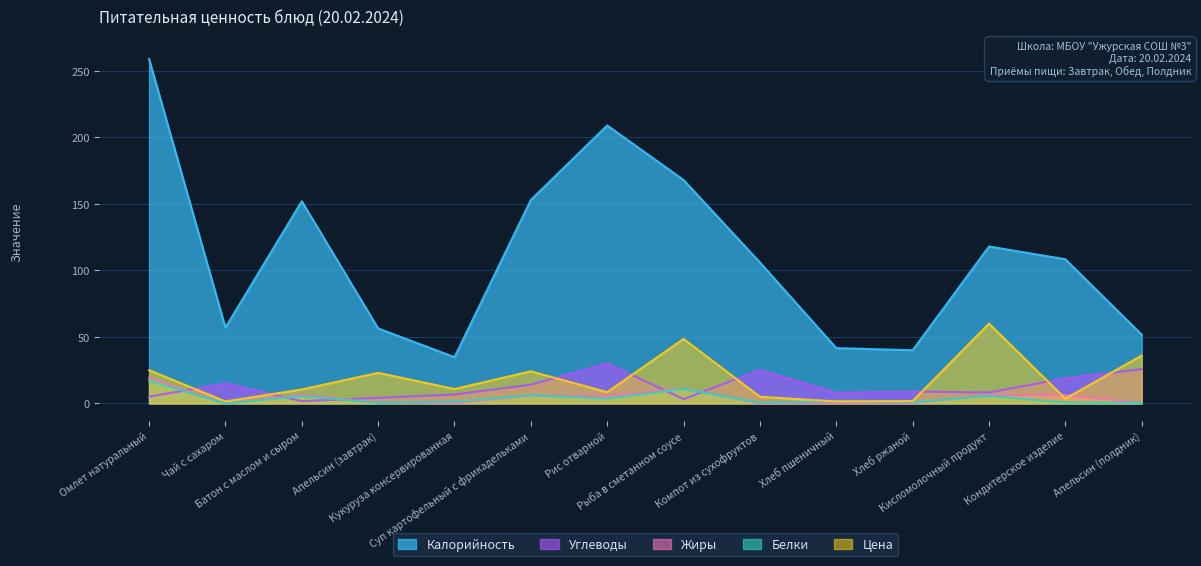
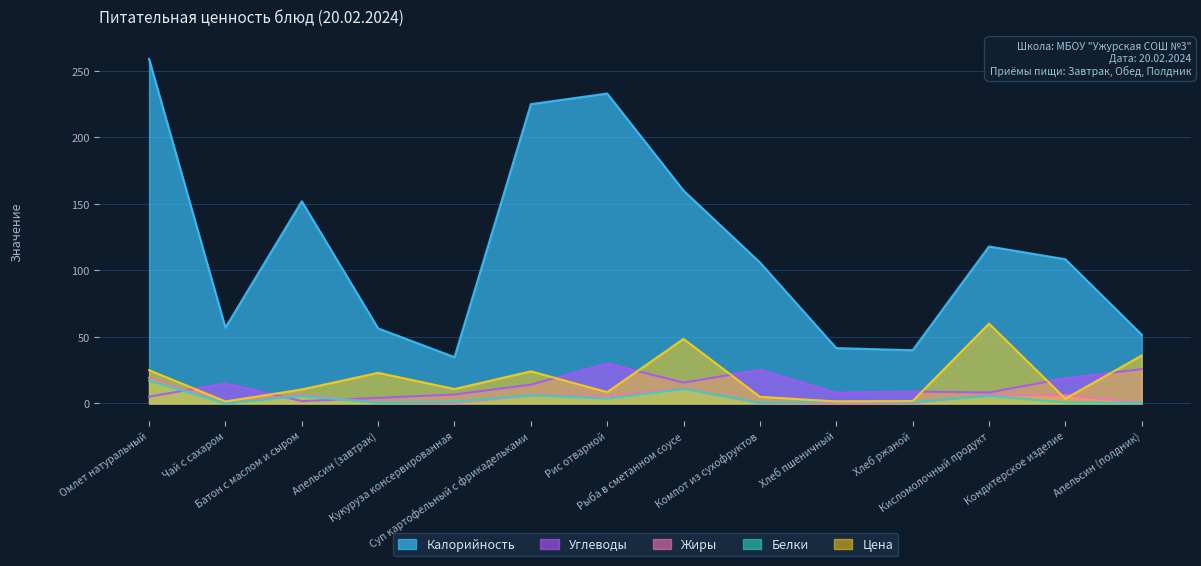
Калорийность, Суп картофельный с фрикадельками: 153 -> 225
Калорийность, Рис отварной: 209 -> 233
Калорийность, Рыба в сметанном соусе: 168 -> 160
Углеводы, Рыба в сметанном соусе: 3 -> 16
